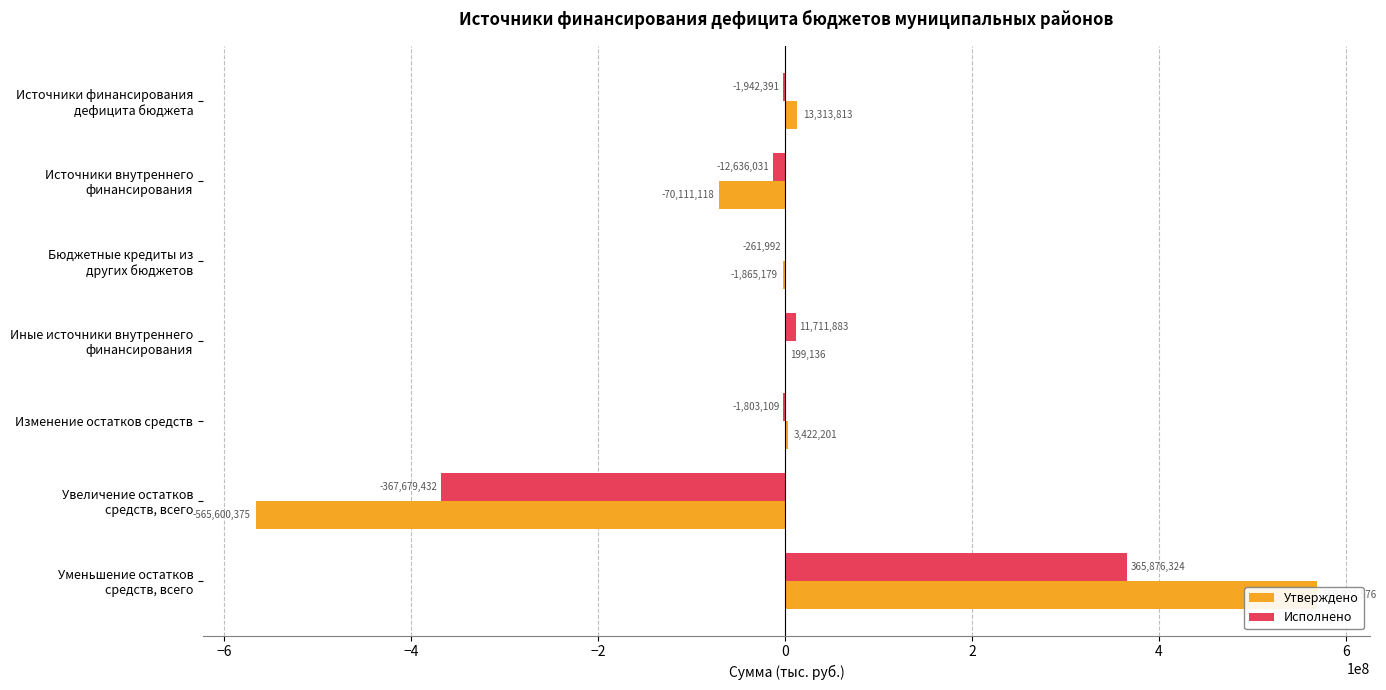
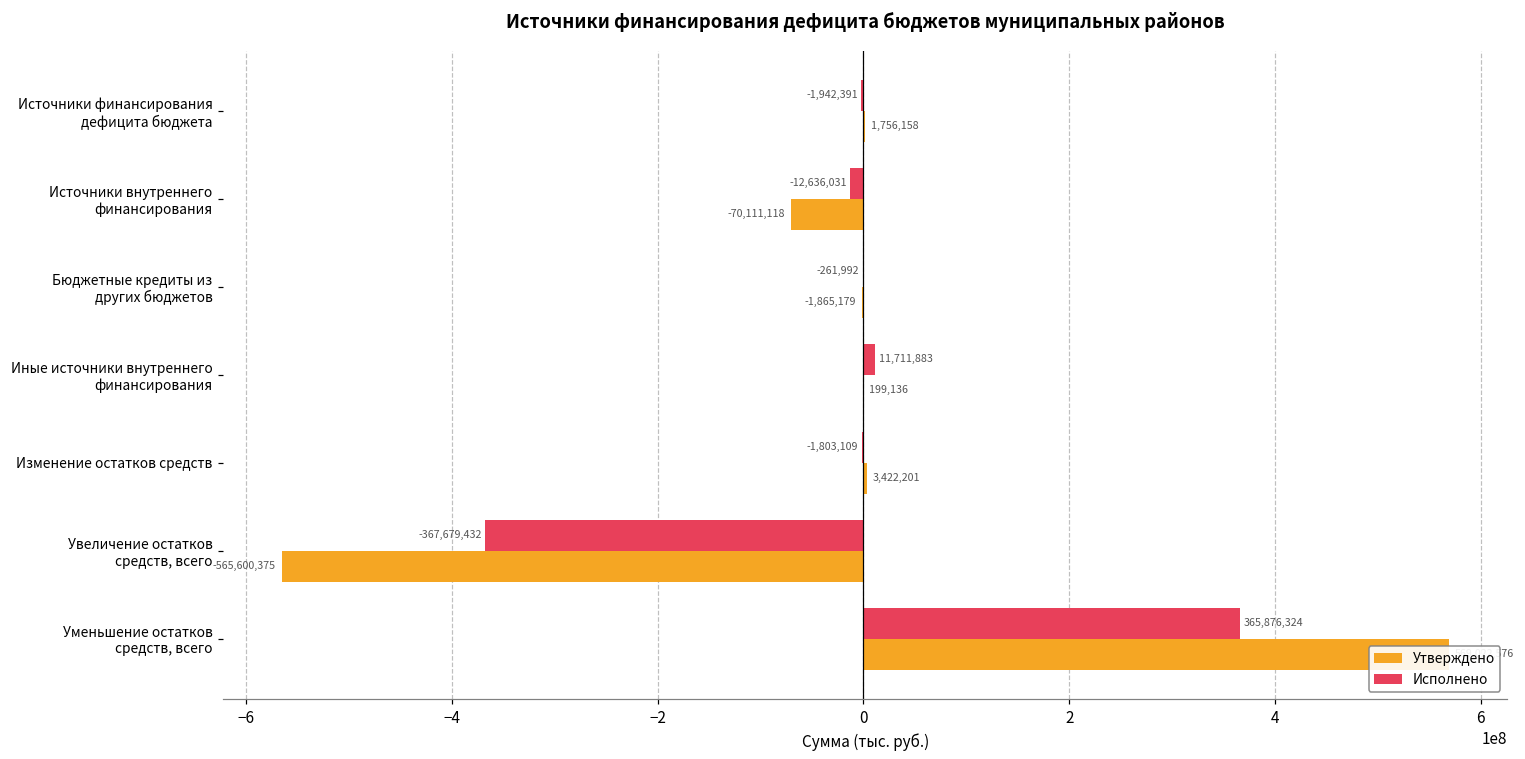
Утверждено, Источники финансирования дефицита бюджета: 13,313,813 -> 1,756,158
